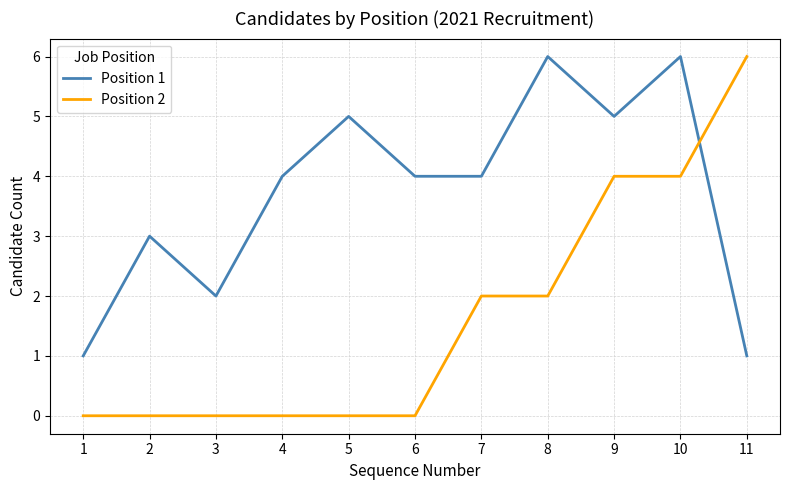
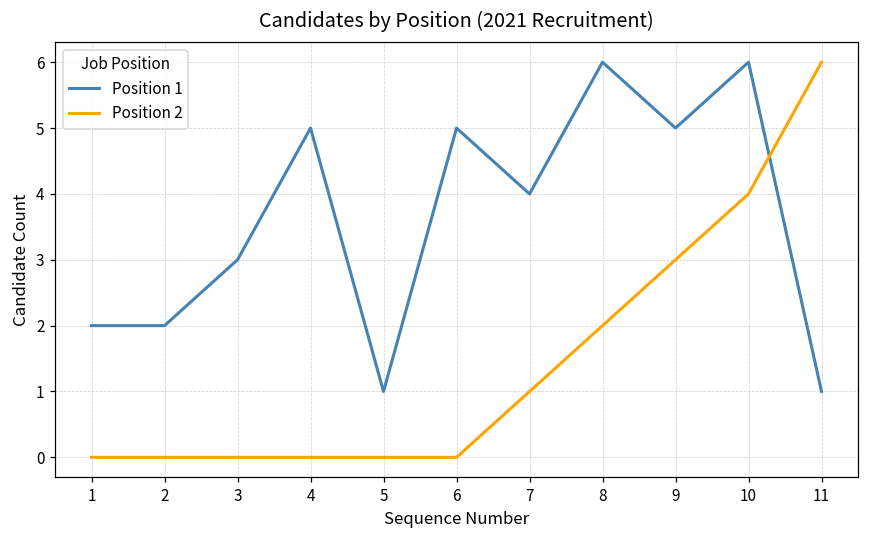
Position 1, 1: 1 -> 2
Position 1, 2: 3 -> 2
Position 1, 3: 2 -> 3
Position 1, 4: 4 -> 5
Position 1, 5: 5 -> 1
Position 1, 6: 4 -> 5
Position 2, 7: 2 -> 1
Position 2, 9: 4 -> 3
